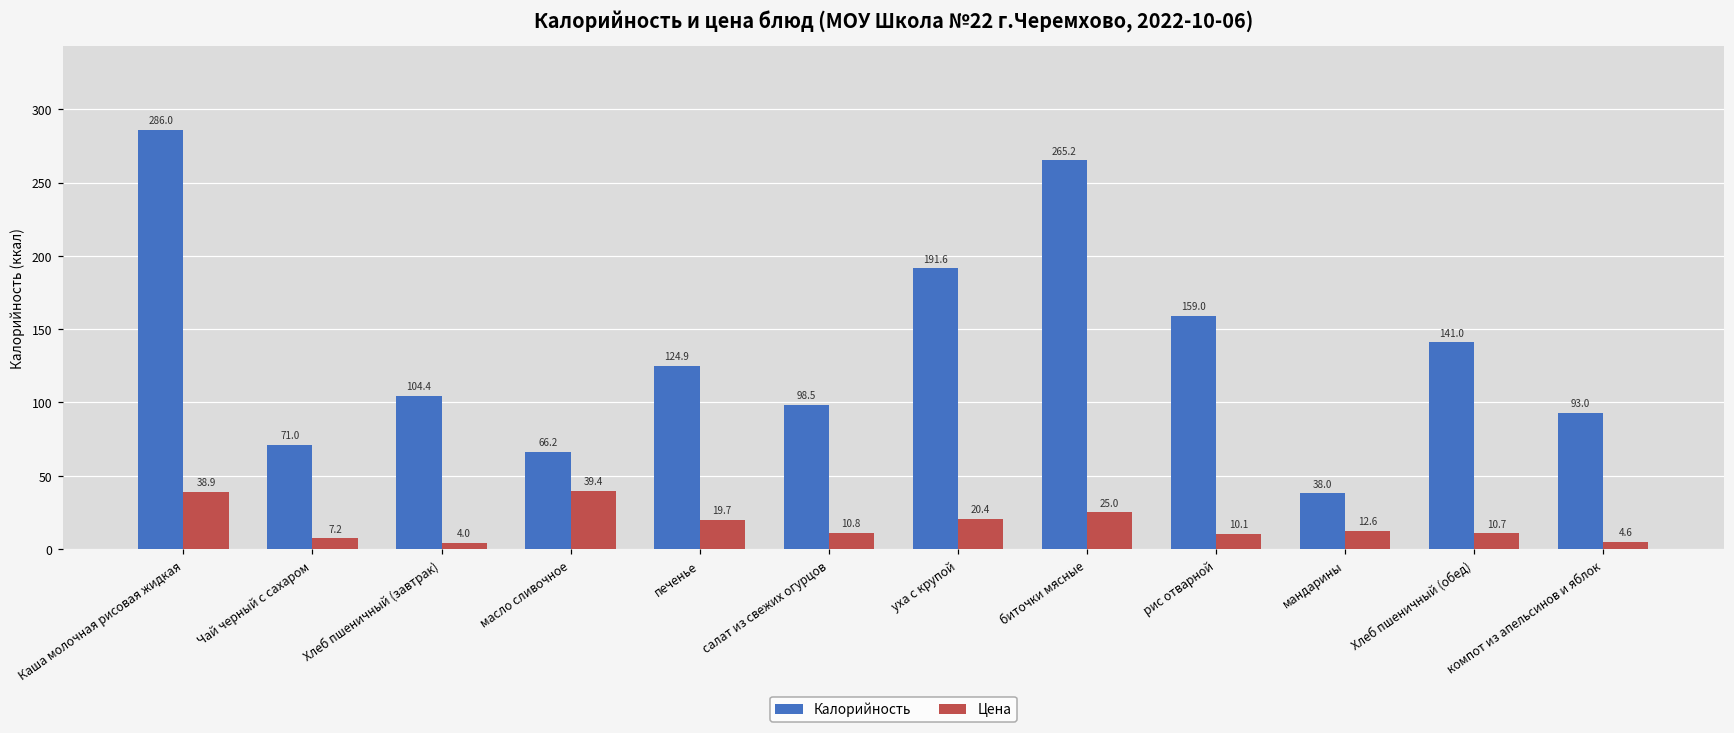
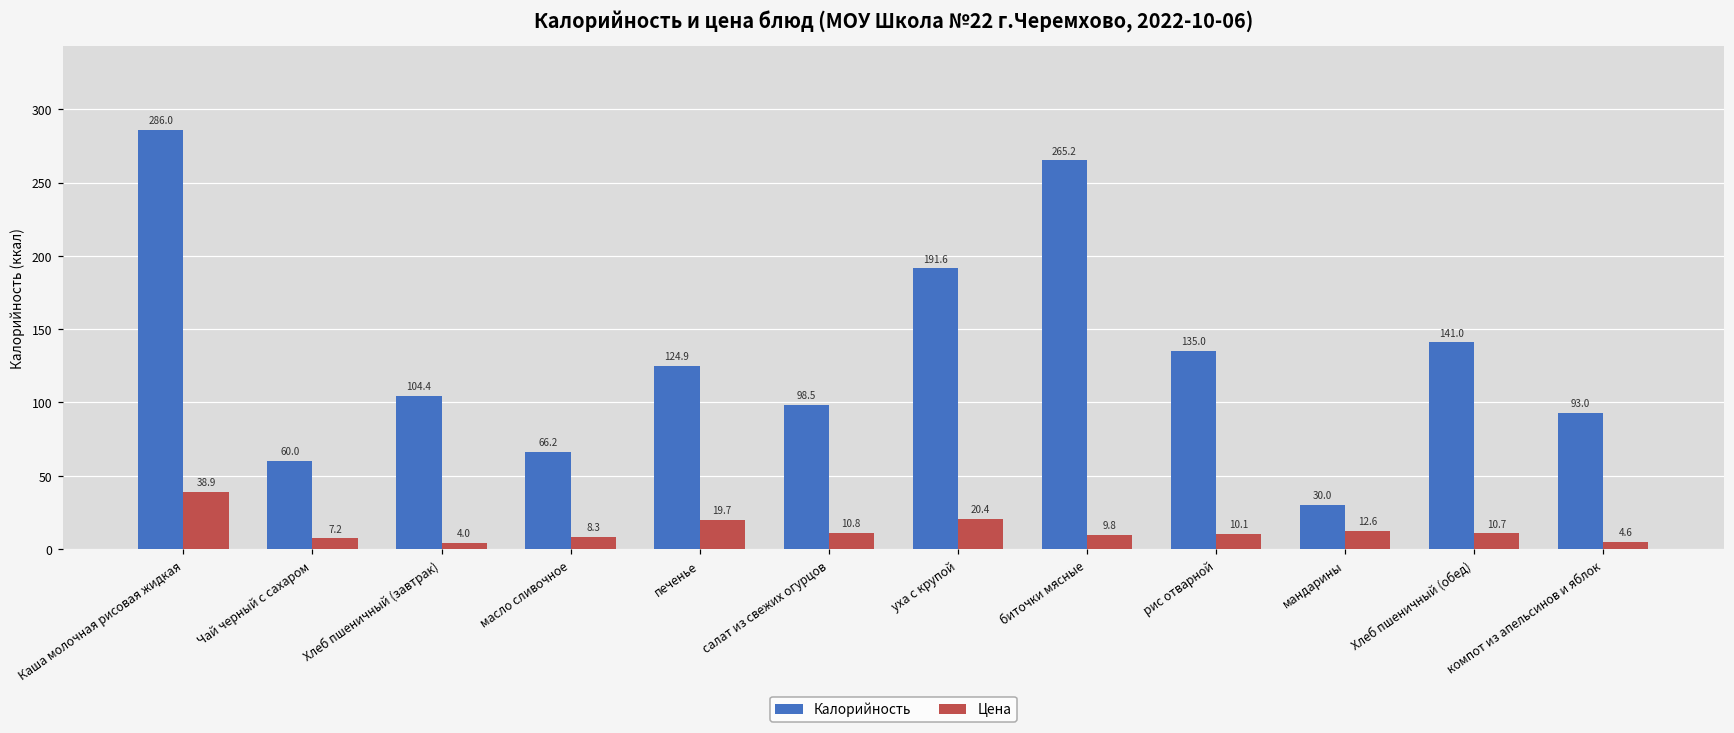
Калорийность, Чай черный с сахаром: 71.0 -> 60.0
Цена, масло сливочное: 39.4 -> 8.3
Цена, биточки мясные: 25.0 -> 9.8
Калорийность, рис отварной: 159.0 -> 135.0
Калорийность, мандарины: 38.0 -> 30.0
